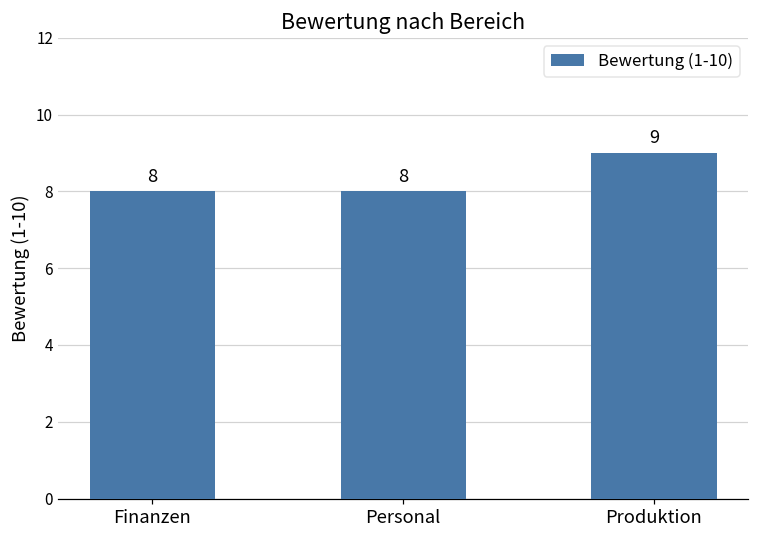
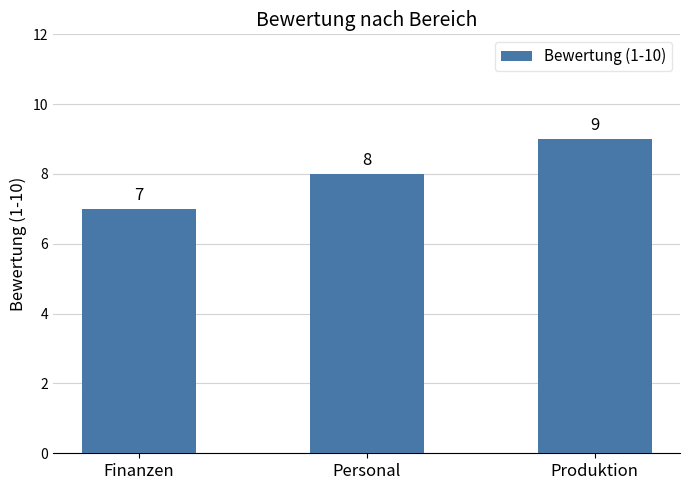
Finanzen: 8 -> 7
